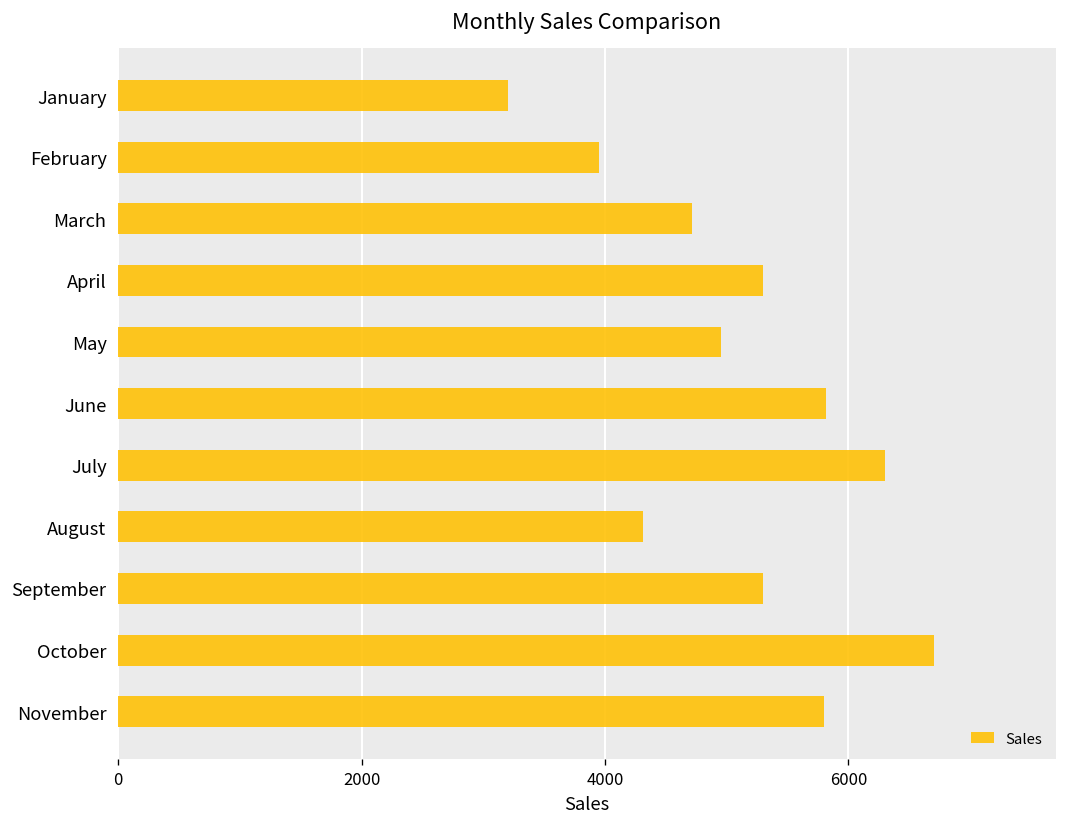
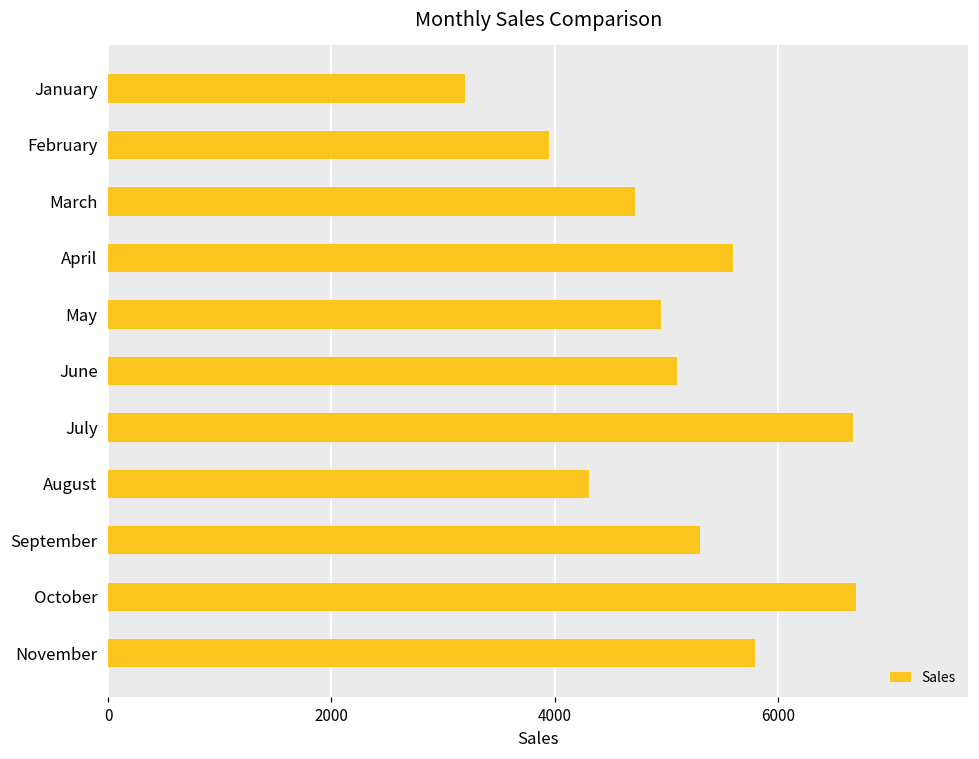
April: 5300 -> 5600
June: 5820 -> 5100
July: 6300 -> 6670
